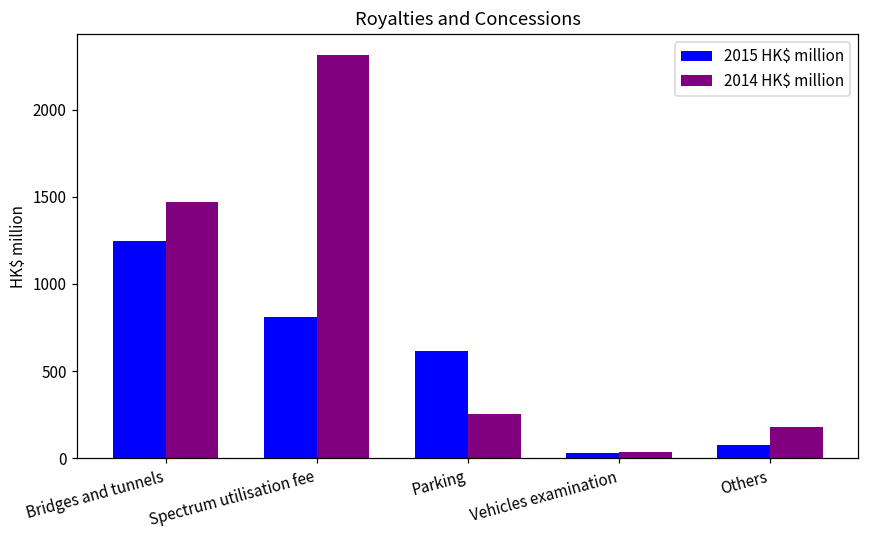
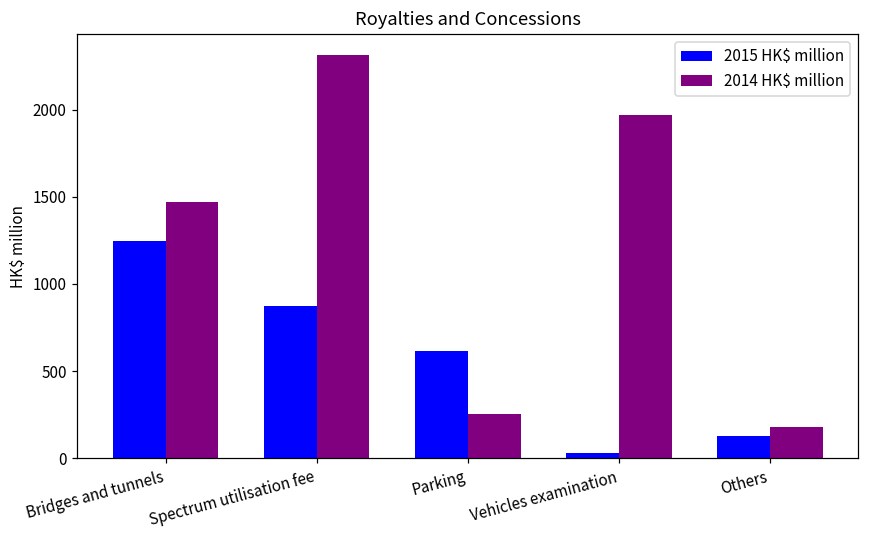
2015 HK$ million, Spectrum utilisation fee: 810 -> 870
2014 HK$ million, Vehicles examination: 30 -> 1970
2015 HK$ million, Others: 80 -> 130
